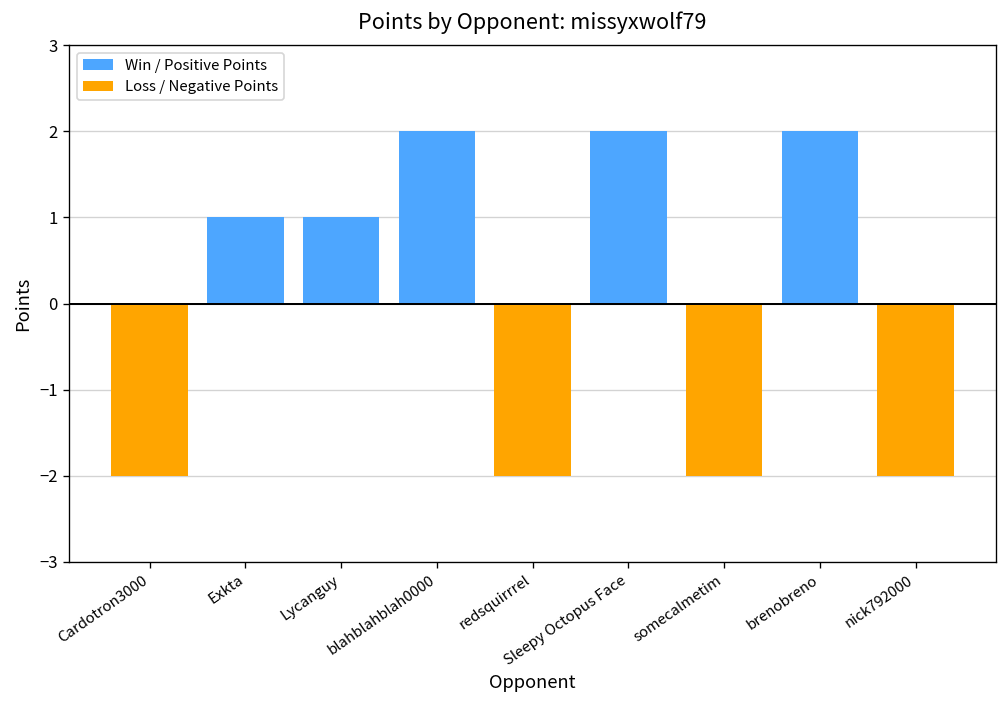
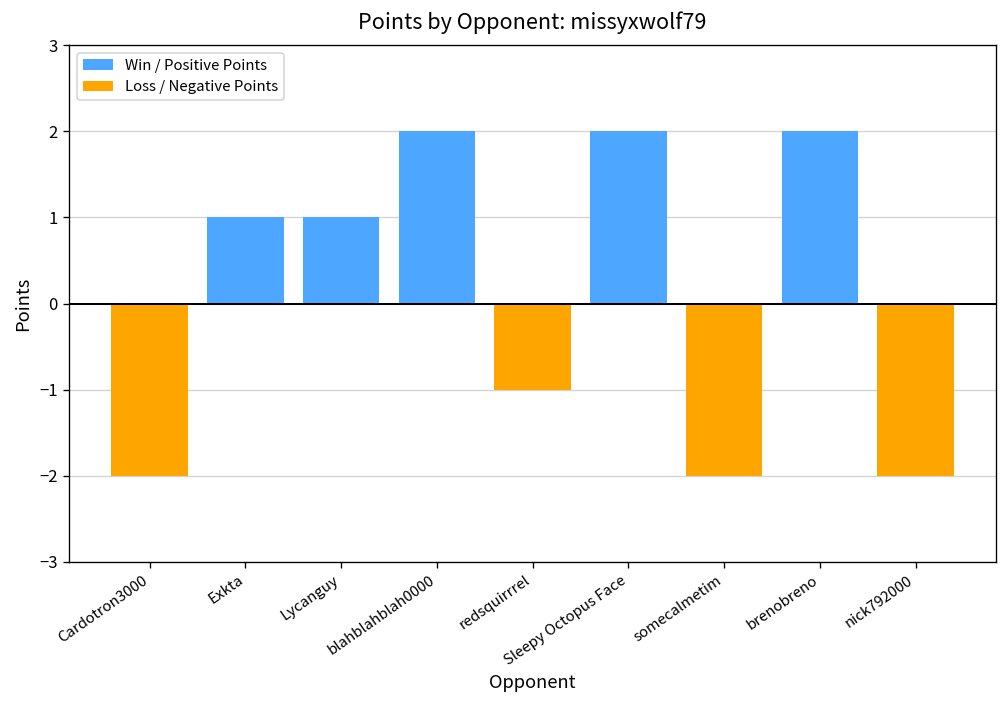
Loss / Negative Points, redsquirrrel: -2 -> -1
